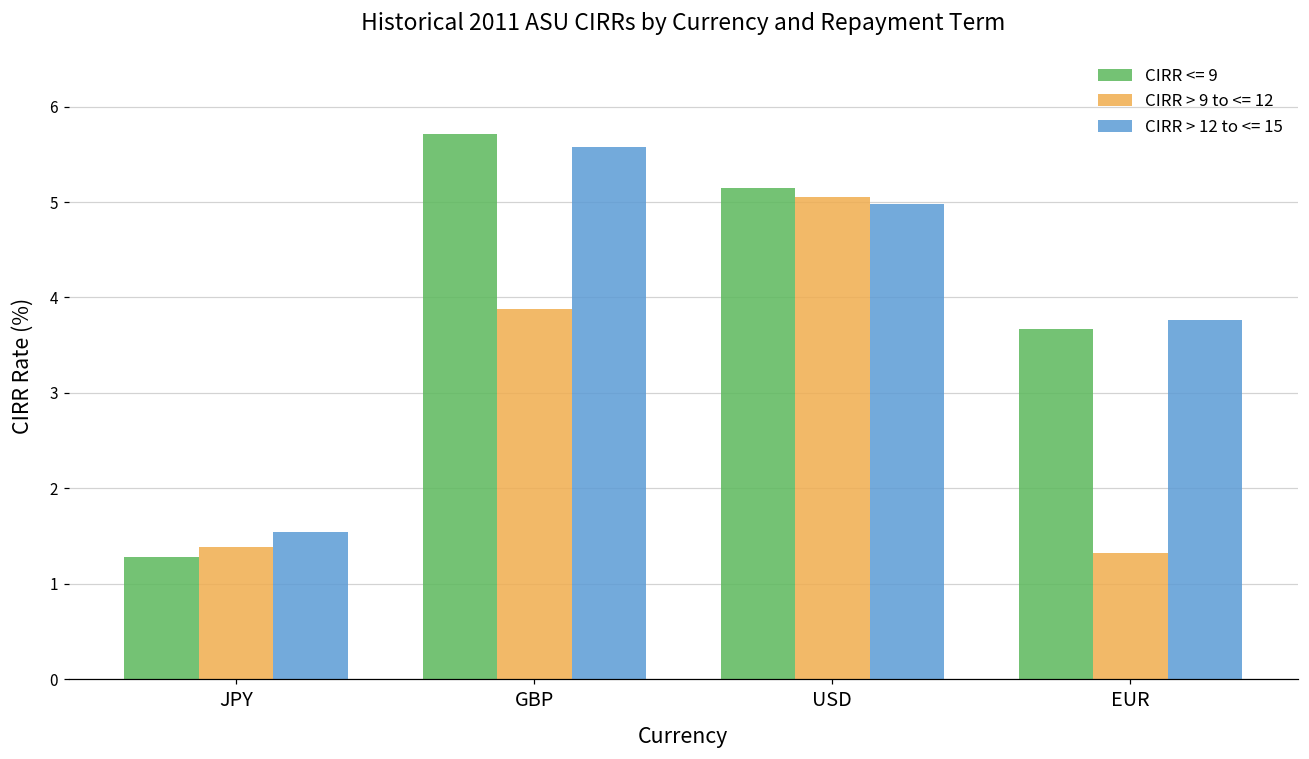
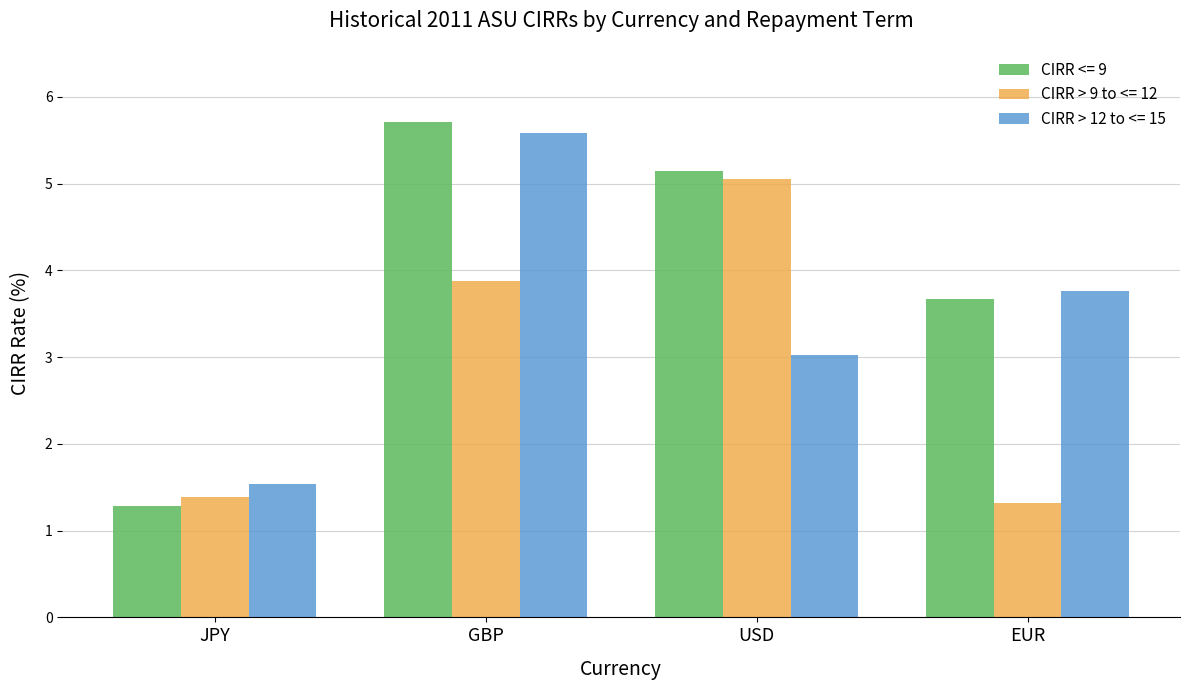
CIRR > 12 to <= 15, USD: 5.0 -> 3.0
